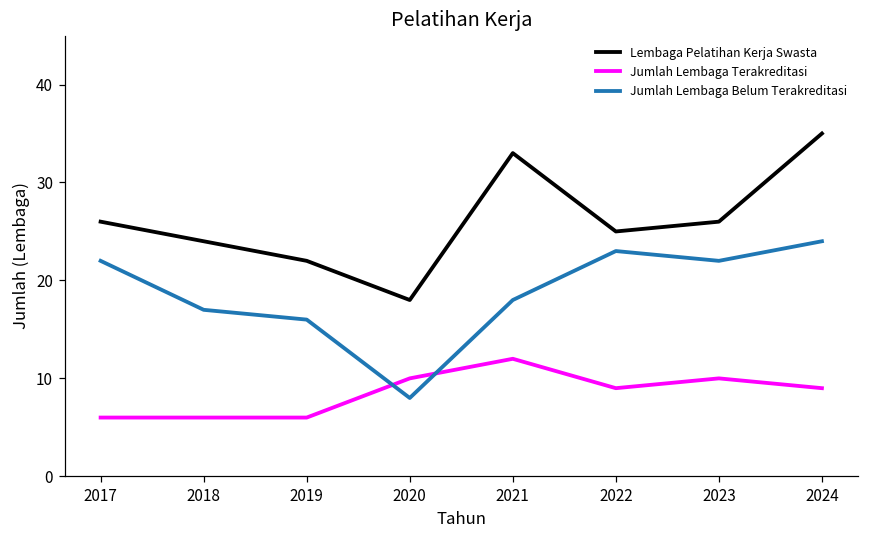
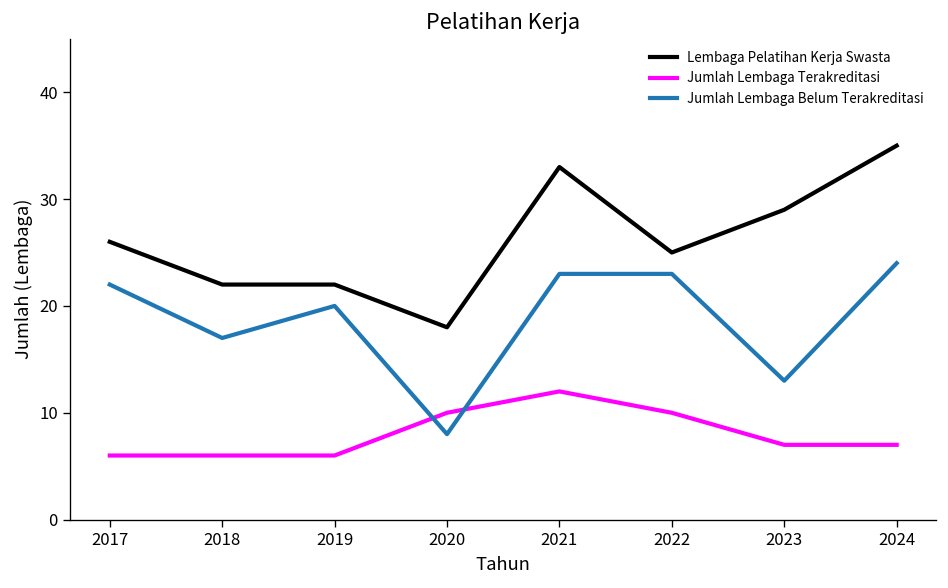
Lembaga Pelatihan Kerja Swasta, 2018: 24 -> 22
Jumlah Lembaga Belum Terakreditasi, 2019: 16 -> 20
Jumlah Lembaga Belum Terakreditasi, 2021: 18 -> 23
Jumlah Lembaga Terakreditasi, 2022: 9 -> 10
Lembaga Pelatihan Kerja Swasta, 2023: 26 -> 29
Jumlah Lembaga Terakreditasi, 2023: 10 -> 7
Jumlah Lembaga Belum Terakreditasi, 2023: 22 -> 13
Jumlah Lembaga Terakreditasi, 2024: 9 -> 7
